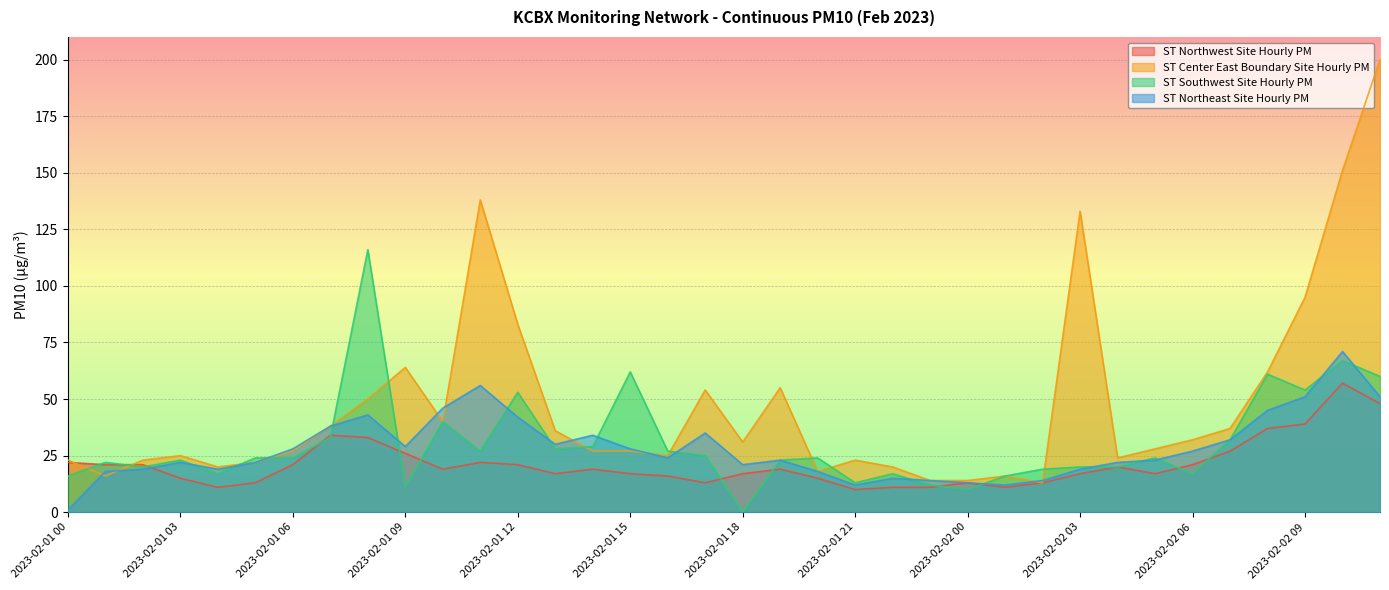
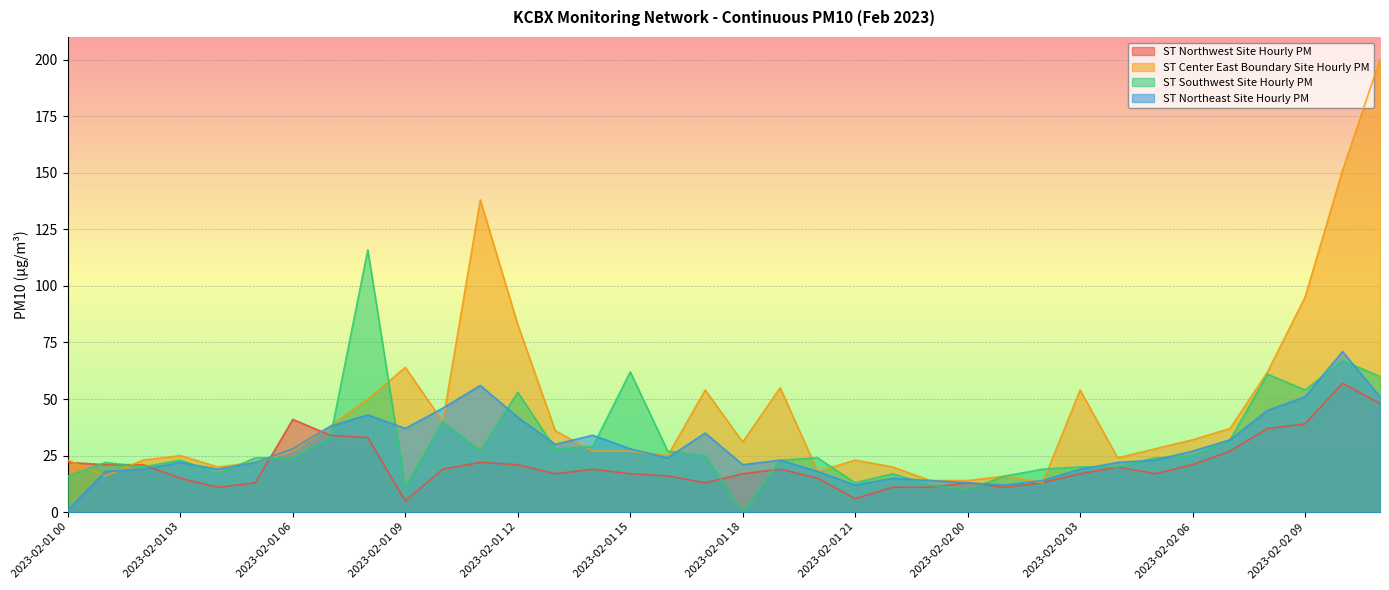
ST Northwest Site Hourly PM, 2023-02-01 06: 21 -> 41
ST Northwest Site Hourly PM, 2023-02-01 09: 26 -> 5
ST Northeast Site Hourly PM, 2023-02-01 09: 29 -> 37
ST Northwest Site Hourly PM, 2023-02-01 21: 10 -> 6
ST Center East Boundary Site Hourly PM, 2023-02-02 03: 133 -> 54
ST Southwest Site Hourly PM, 2023-02-02 06: 17 -> 25
